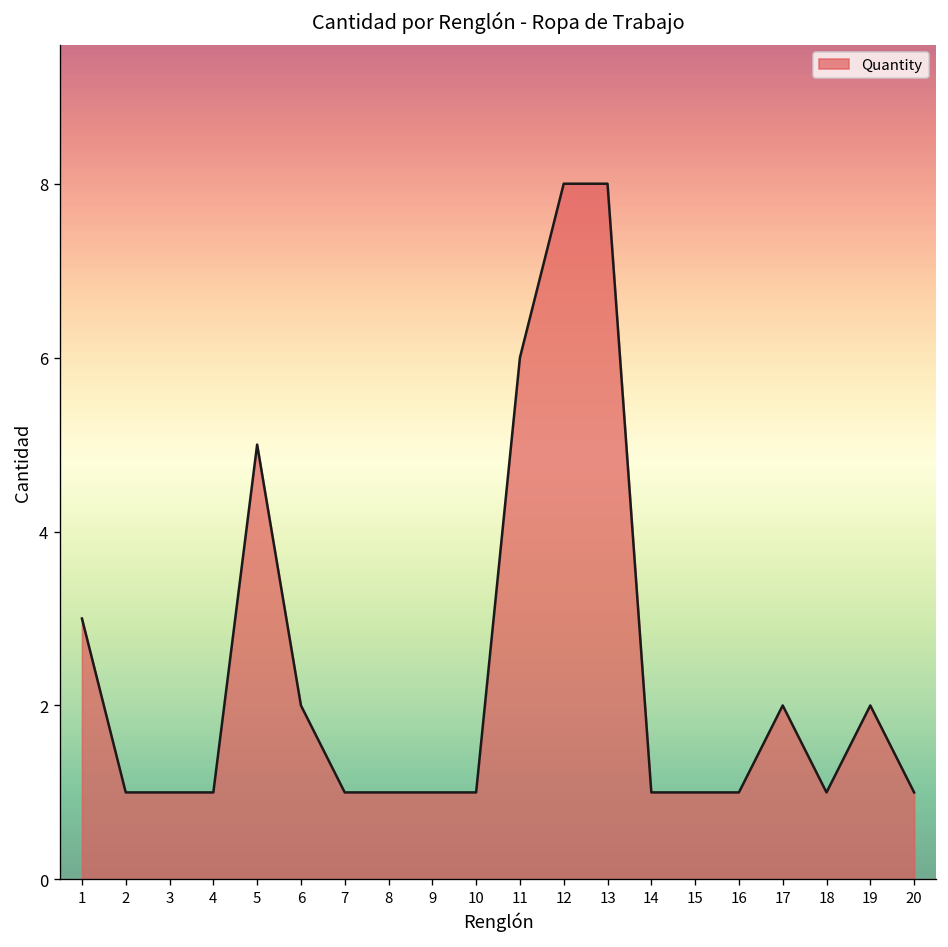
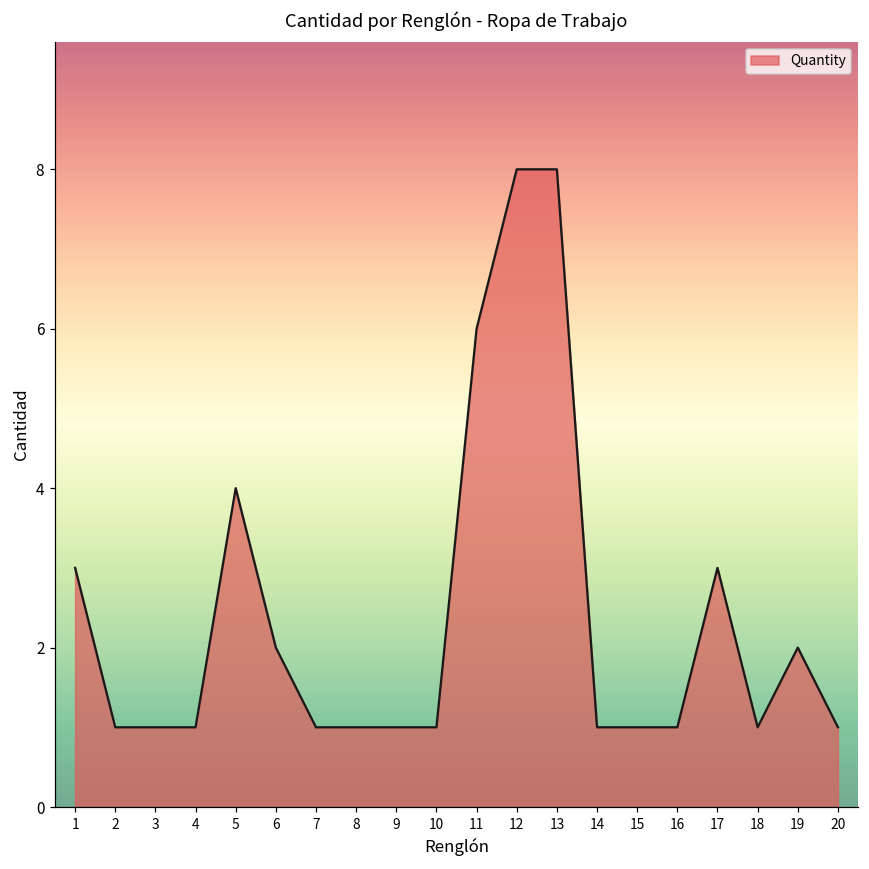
5: 5 -> 4
17: 2 -> 3
